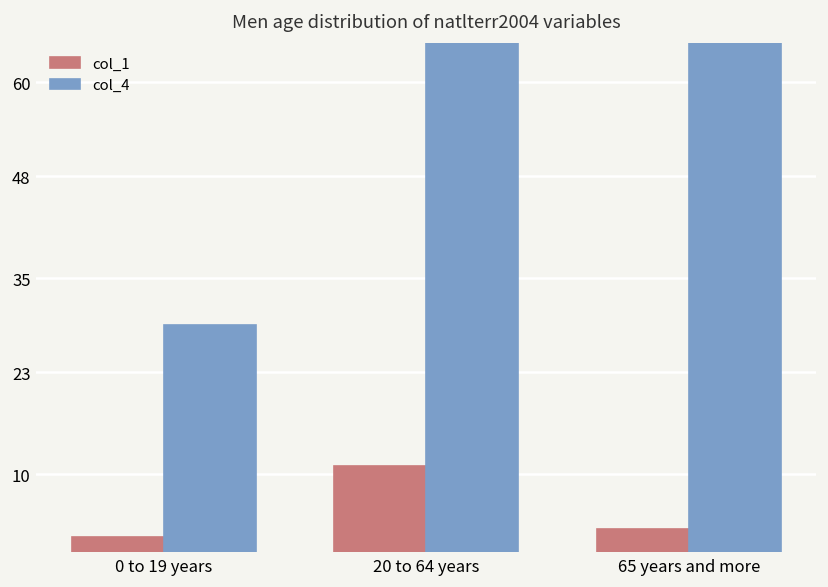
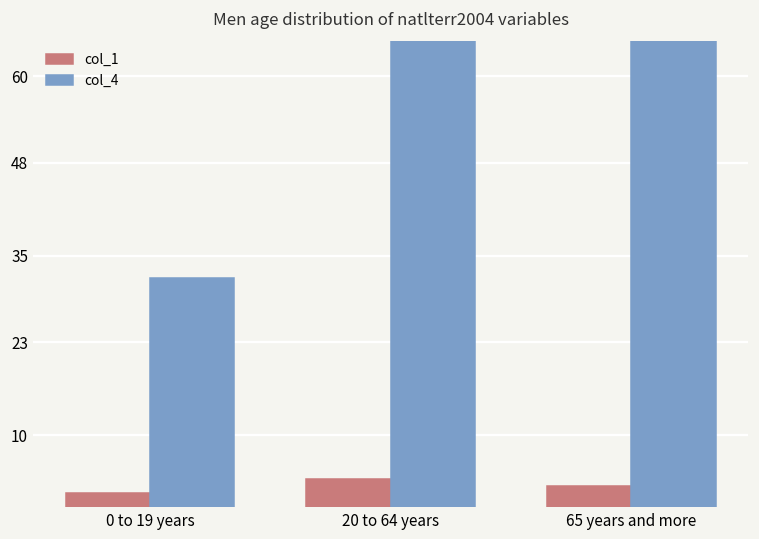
col_4, 0 to 19 years: 29 -> 32
col_1, 20 to 64 years: 11 -> 4
